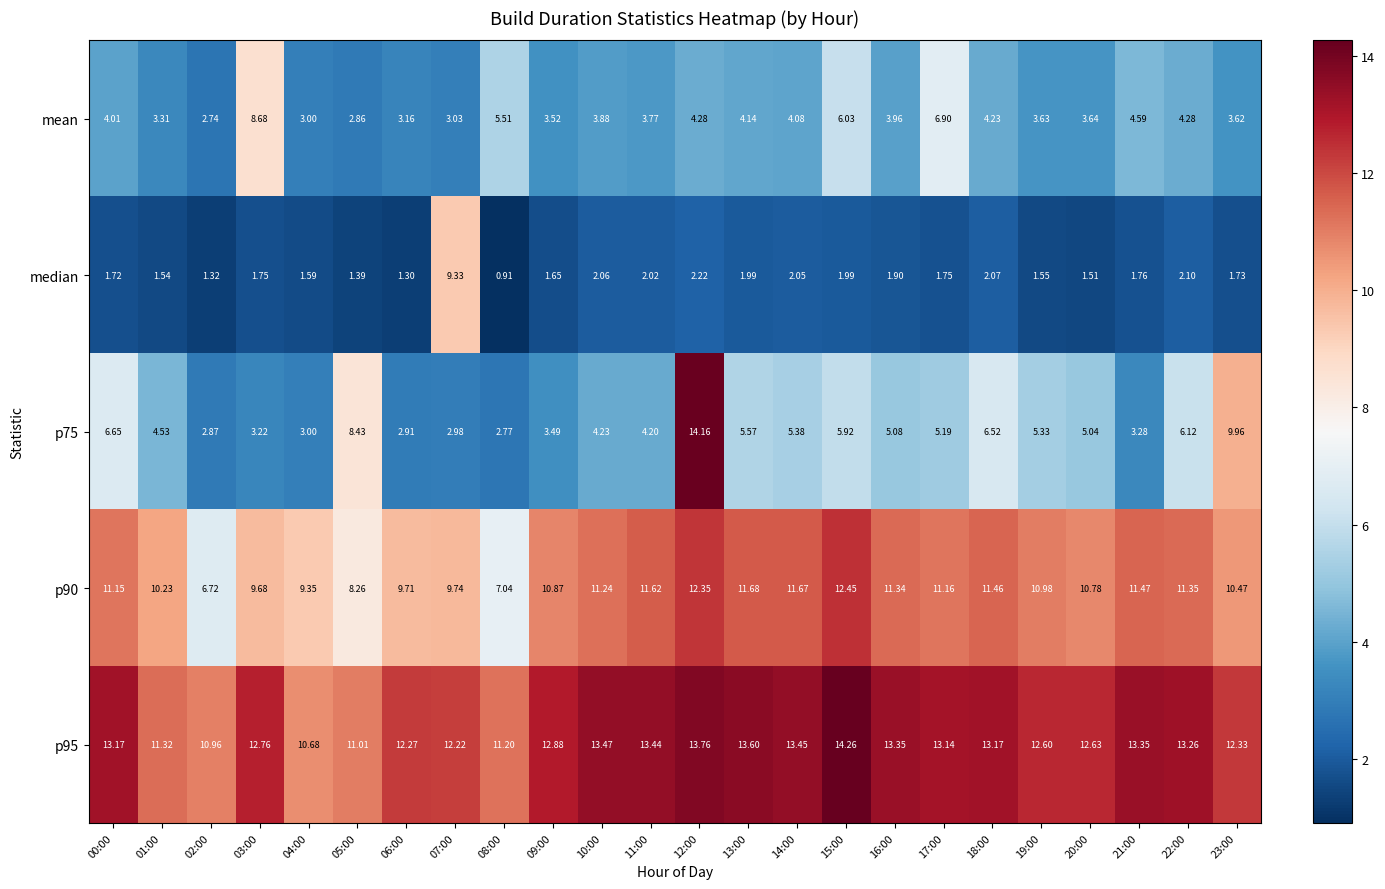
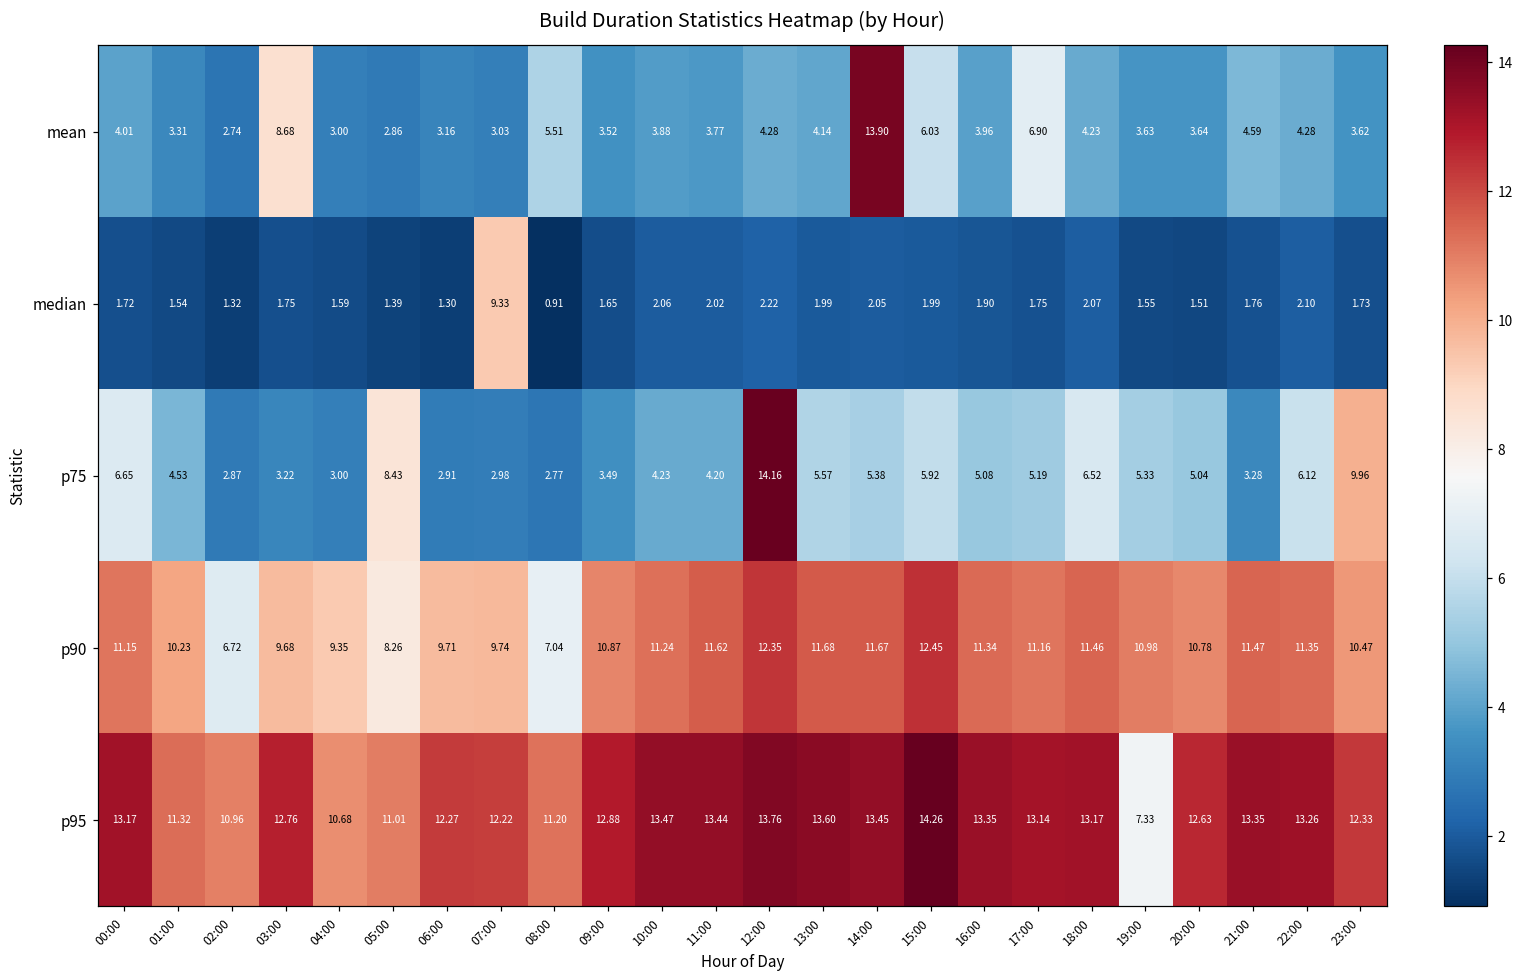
mean, 14:00: 4.08 -> 13.90
p95, 19:00: 12.60 -> 7.33
